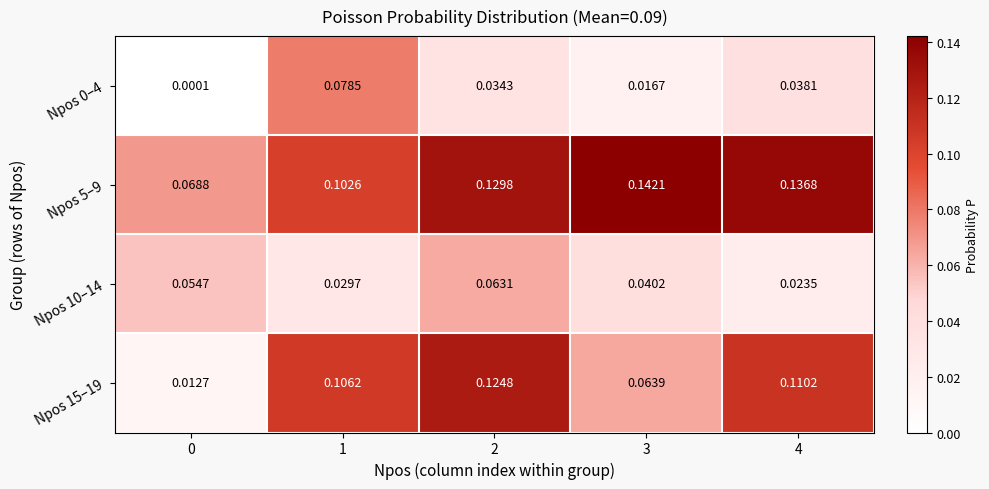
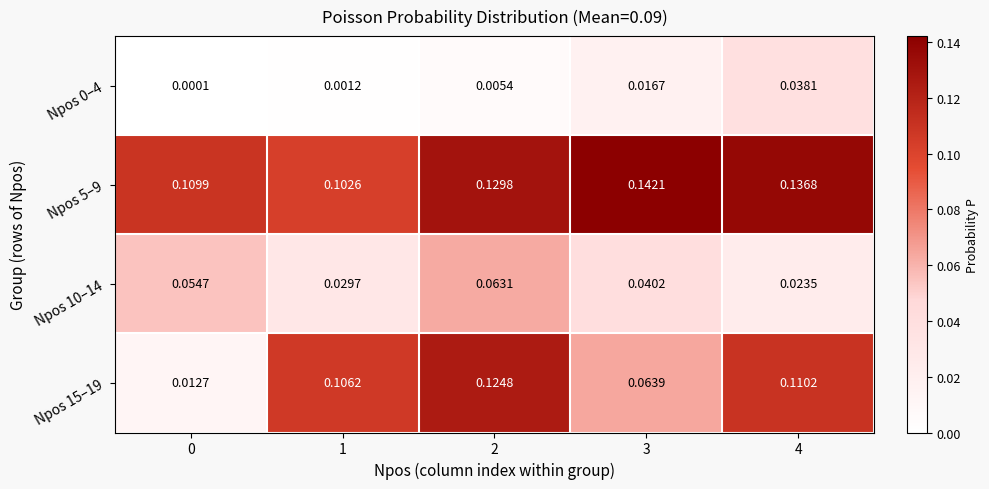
Npos 0–4, 1: 0.0785 -> 0.0012
Npos 0–4, 2: 0.0343 -> 0.0054
Npos 5–9, 0: 0.0688 -> 0.1099
